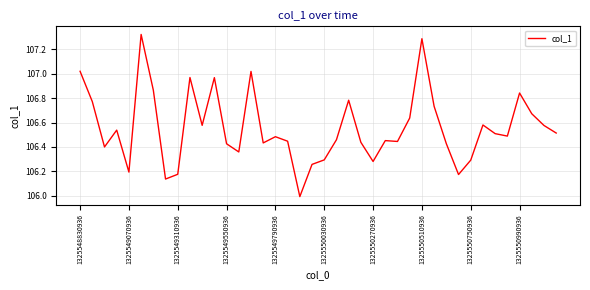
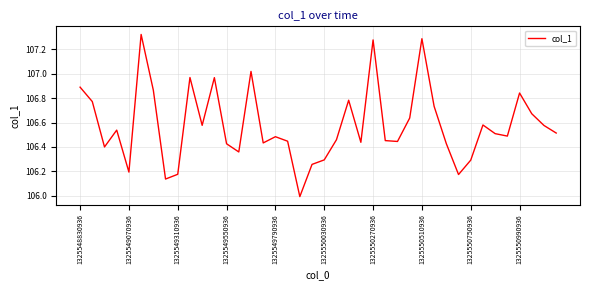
1325548830936: 107.02 -> 106.89
1325550270936: 106.28 -> 107.28
